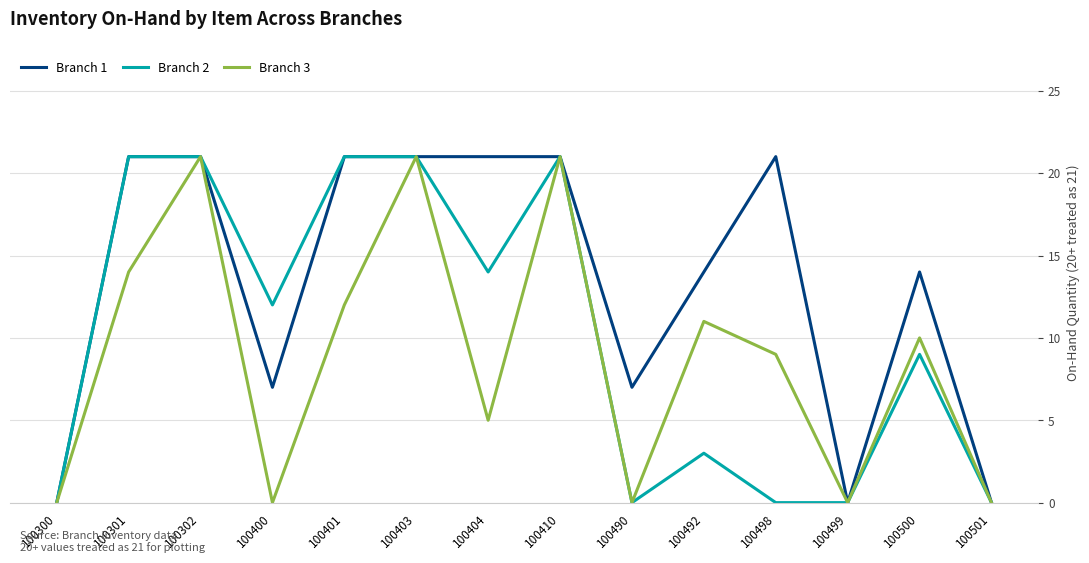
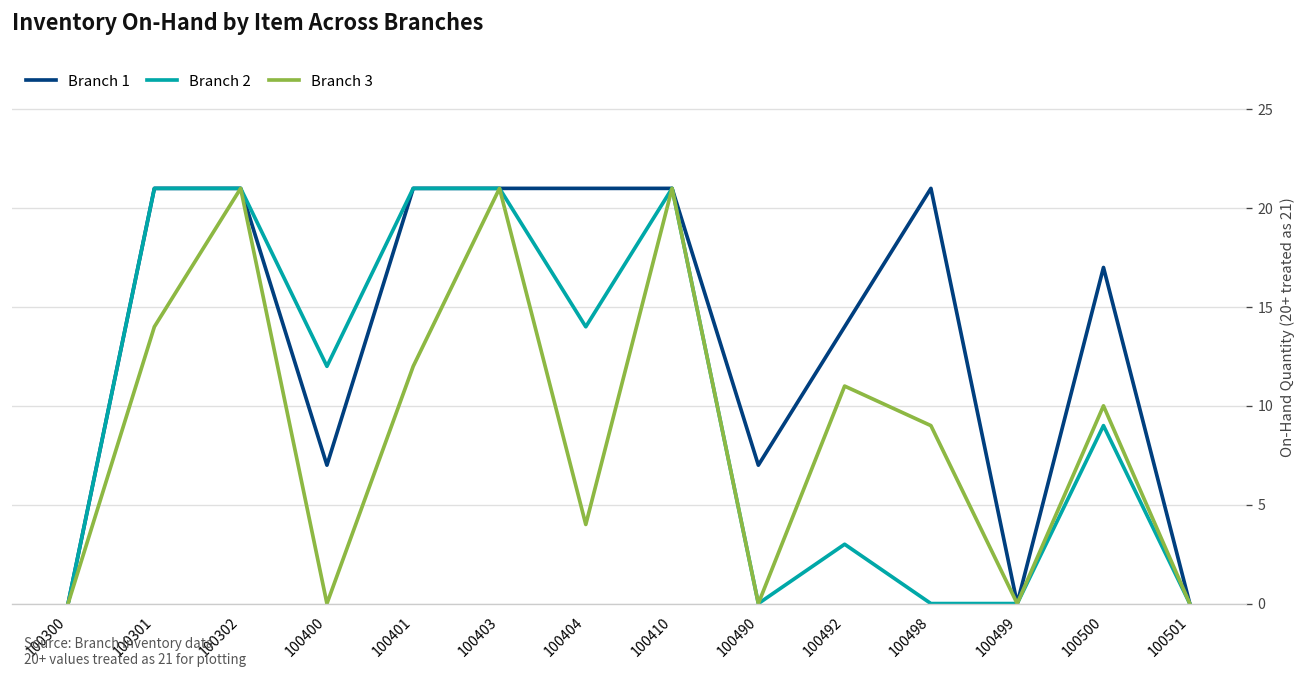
Branch 3, 100404: 5 -> 4
Branch 1, 100500: 14 -> 17
